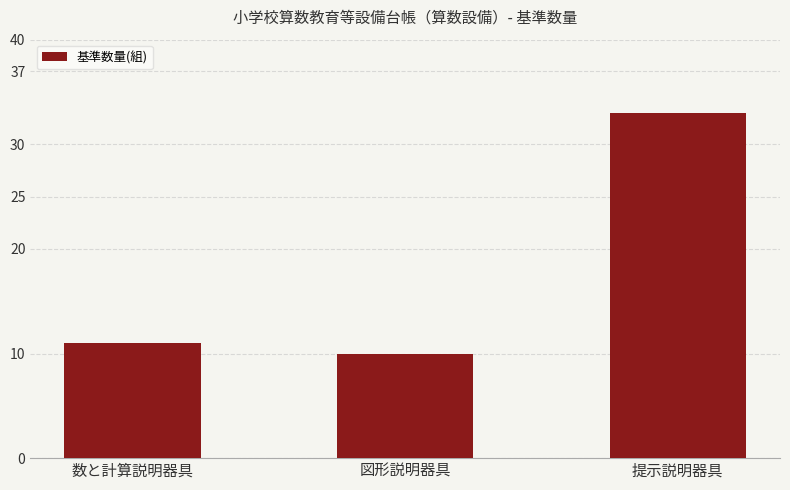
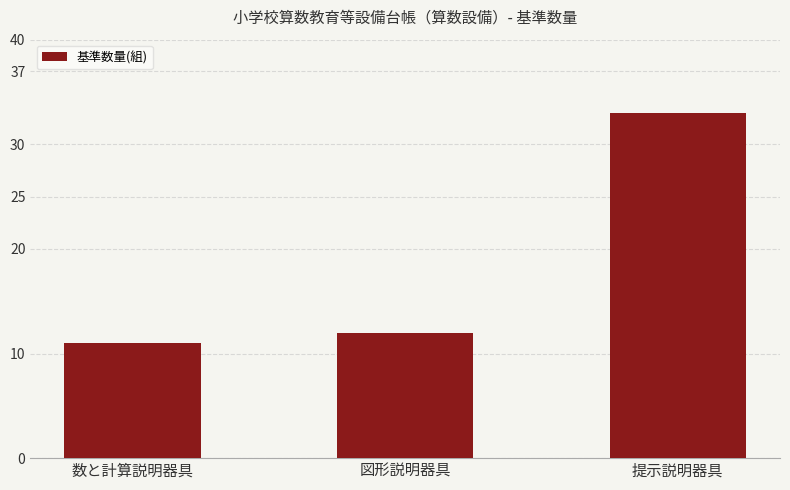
図形説明器具: 10 -> 12
